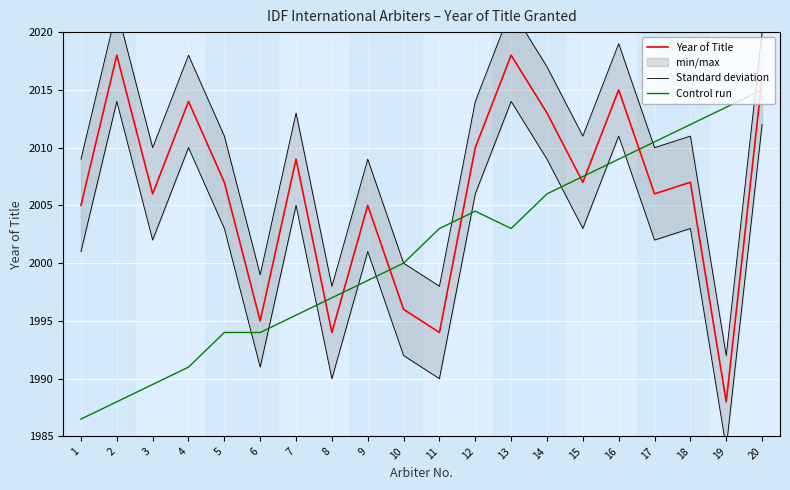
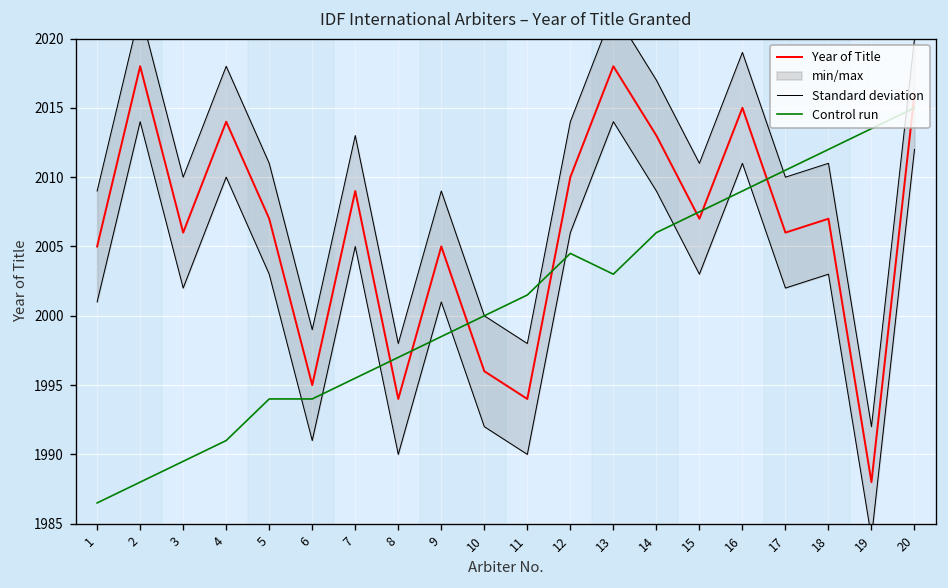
Control run, 11: 2003.0 -> 2001.5
